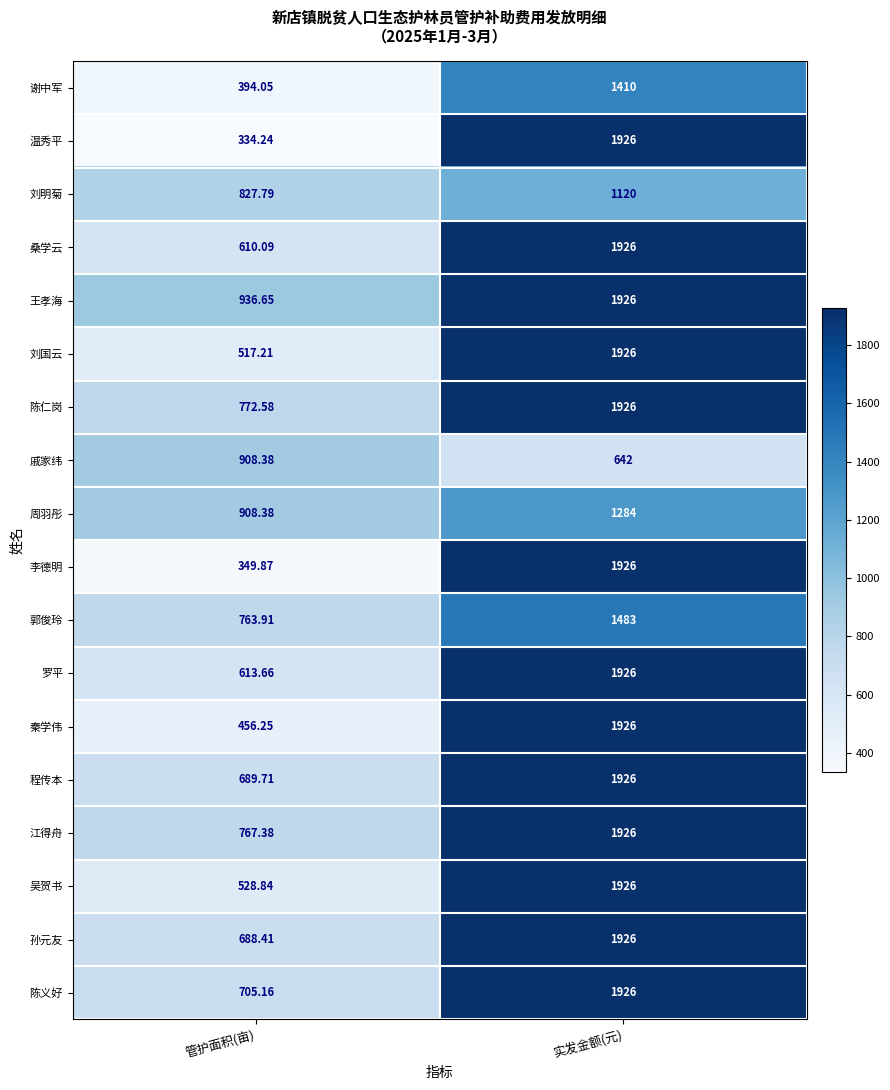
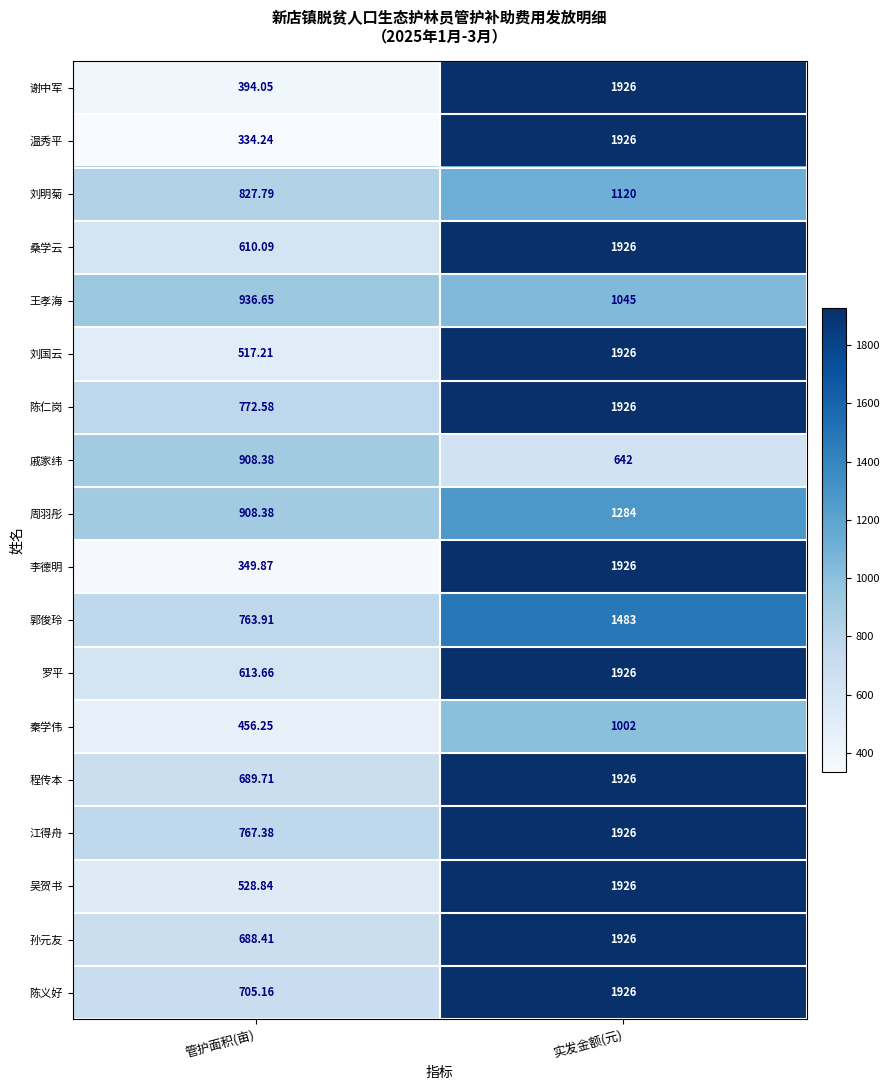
谢中军, 实发金额(元): 1410 -> 1926
王孝海, 实发金额(元): 1926 -> 1045
秦学伟, 实发金额(元): 1926 -> 1002
